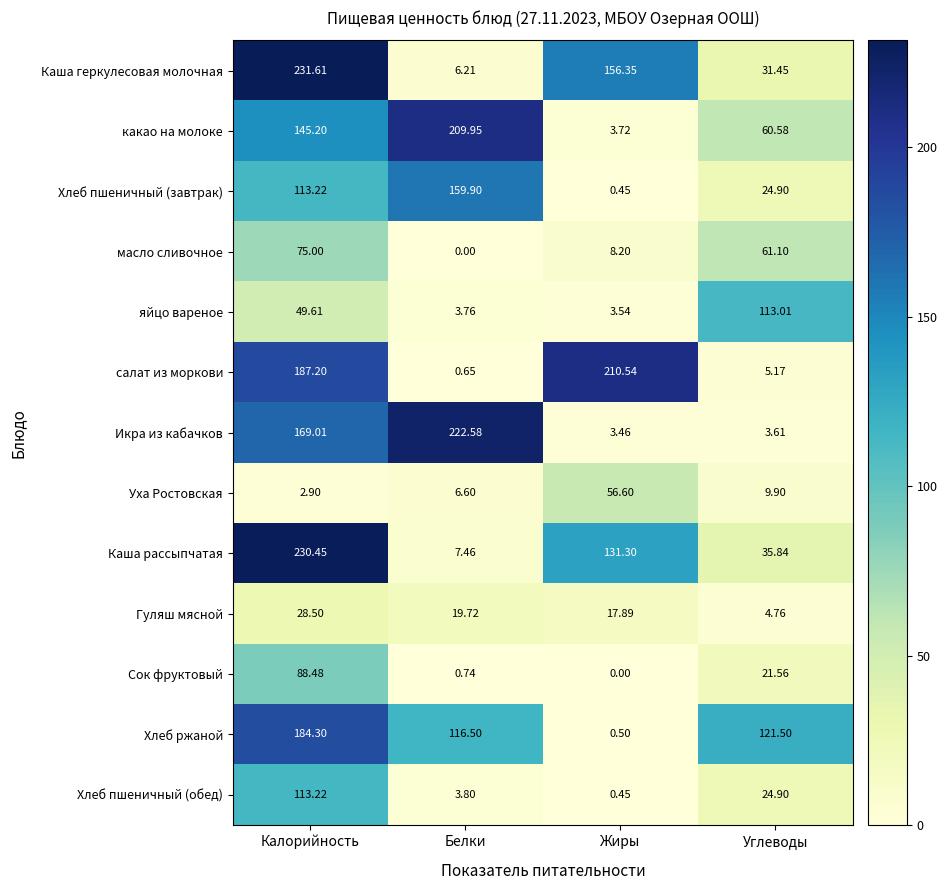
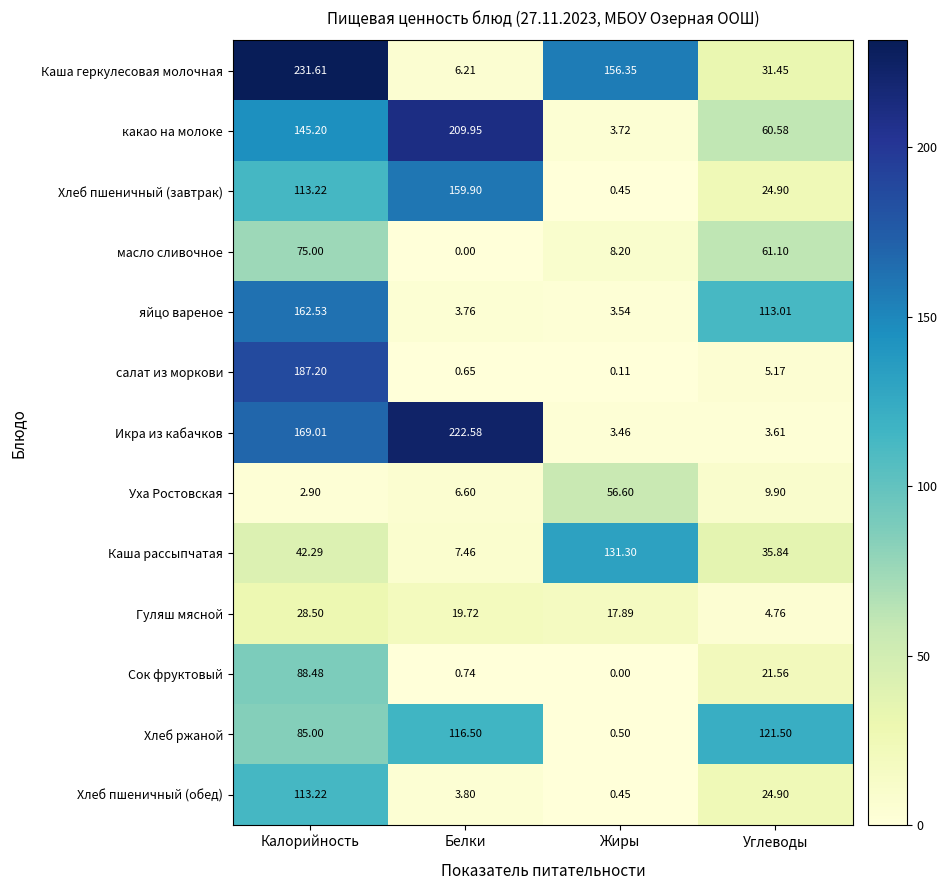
яйцо вареное, Калорийность: 49.61 -> 162.53
салат из моркови, Жиры: 210.54 -> 0.11
Каша рассыпчатая, Калорийность: 230.45 -> 42.29
Хлеб ржаной, Калорийность: 184.30 -> 85.00
